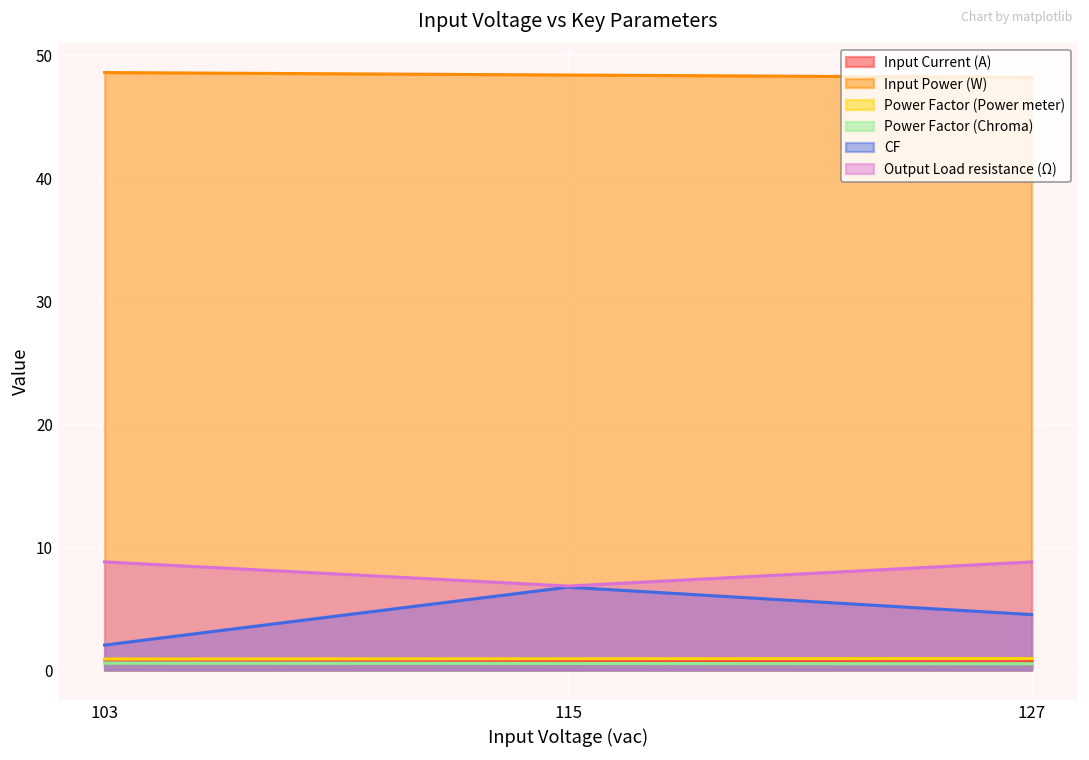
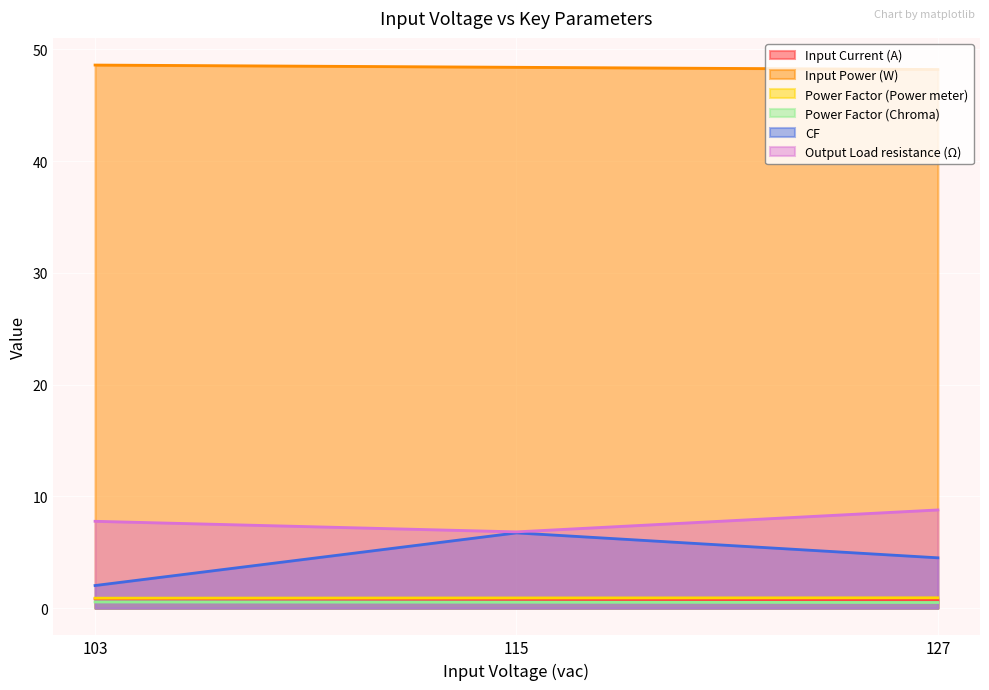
Output Load resistance (Ω), 103: 8.8 -> 7.8
